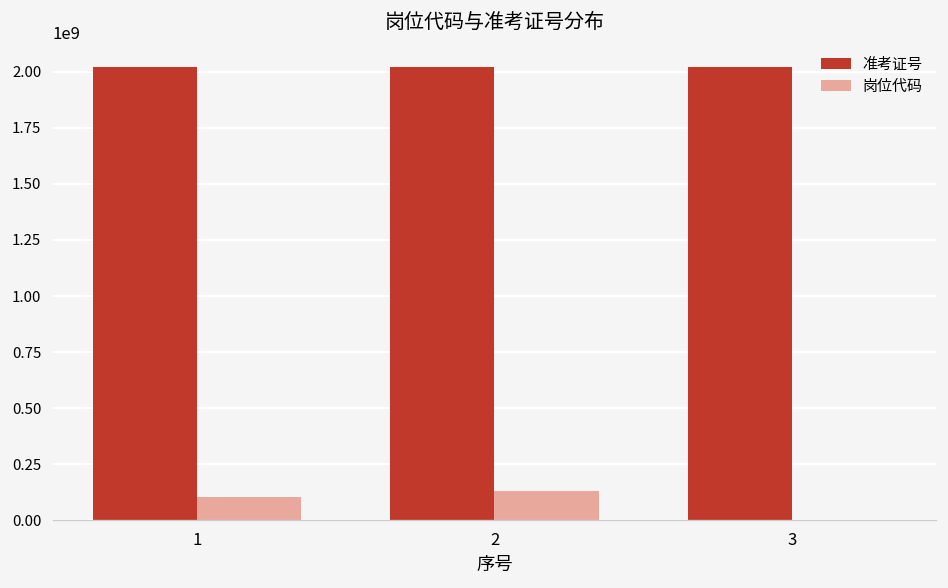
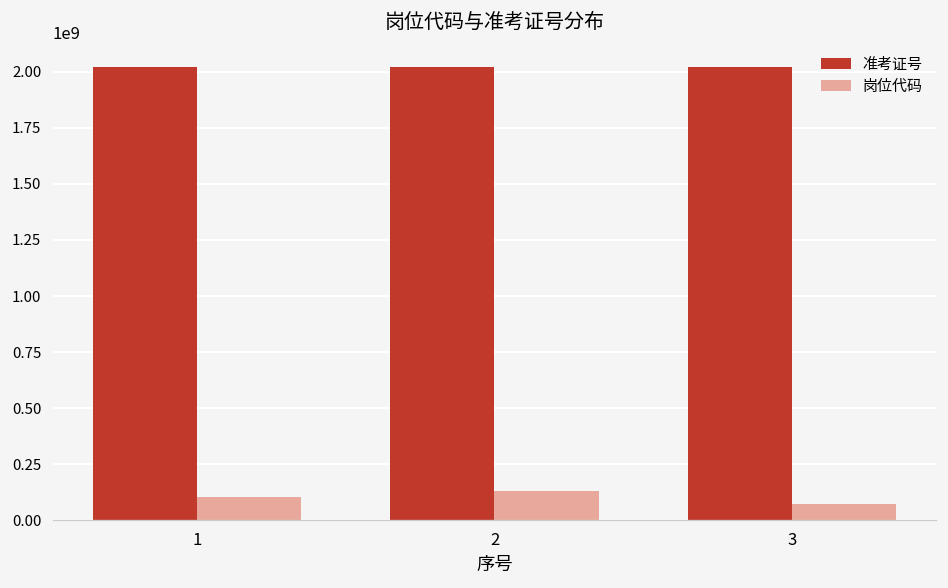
岗位代码, 3: 0 -> 70000000
